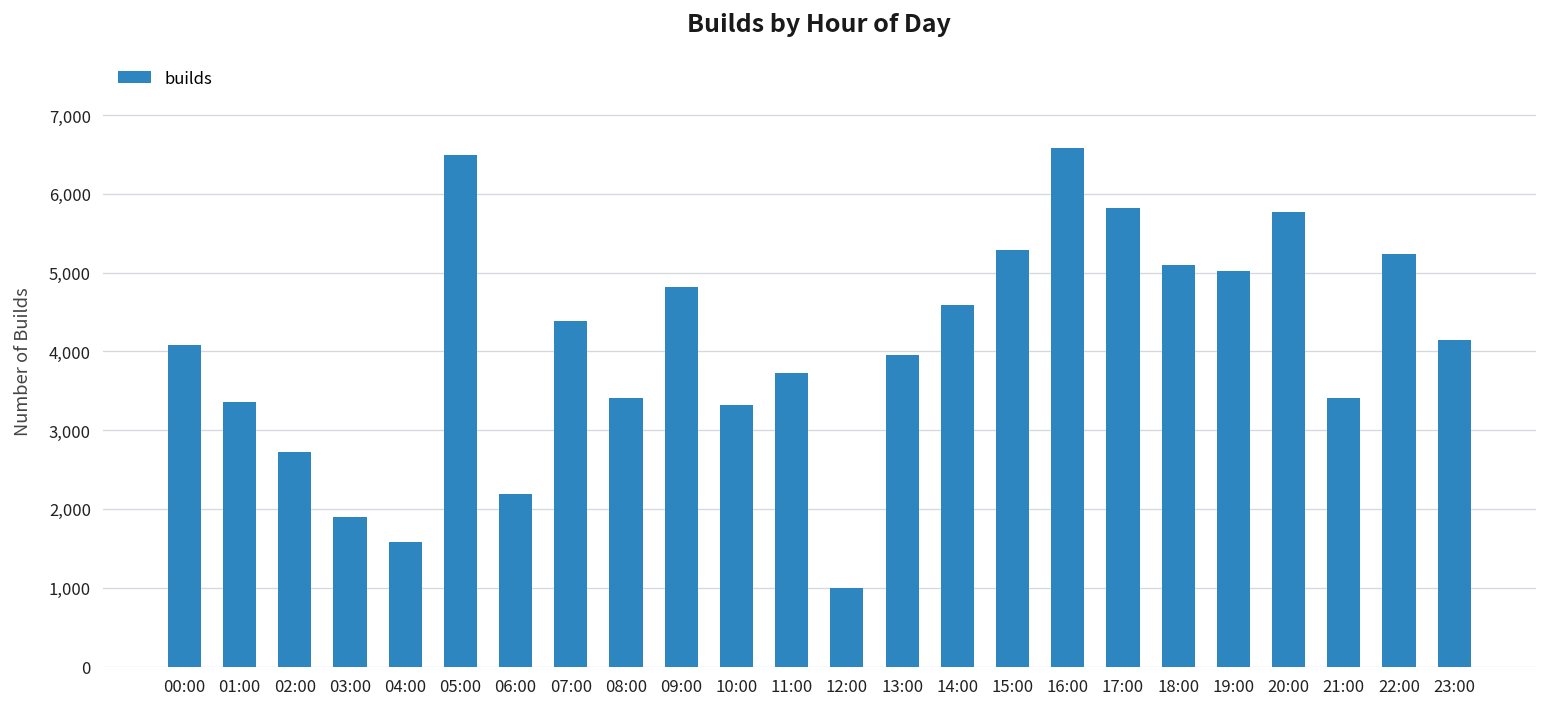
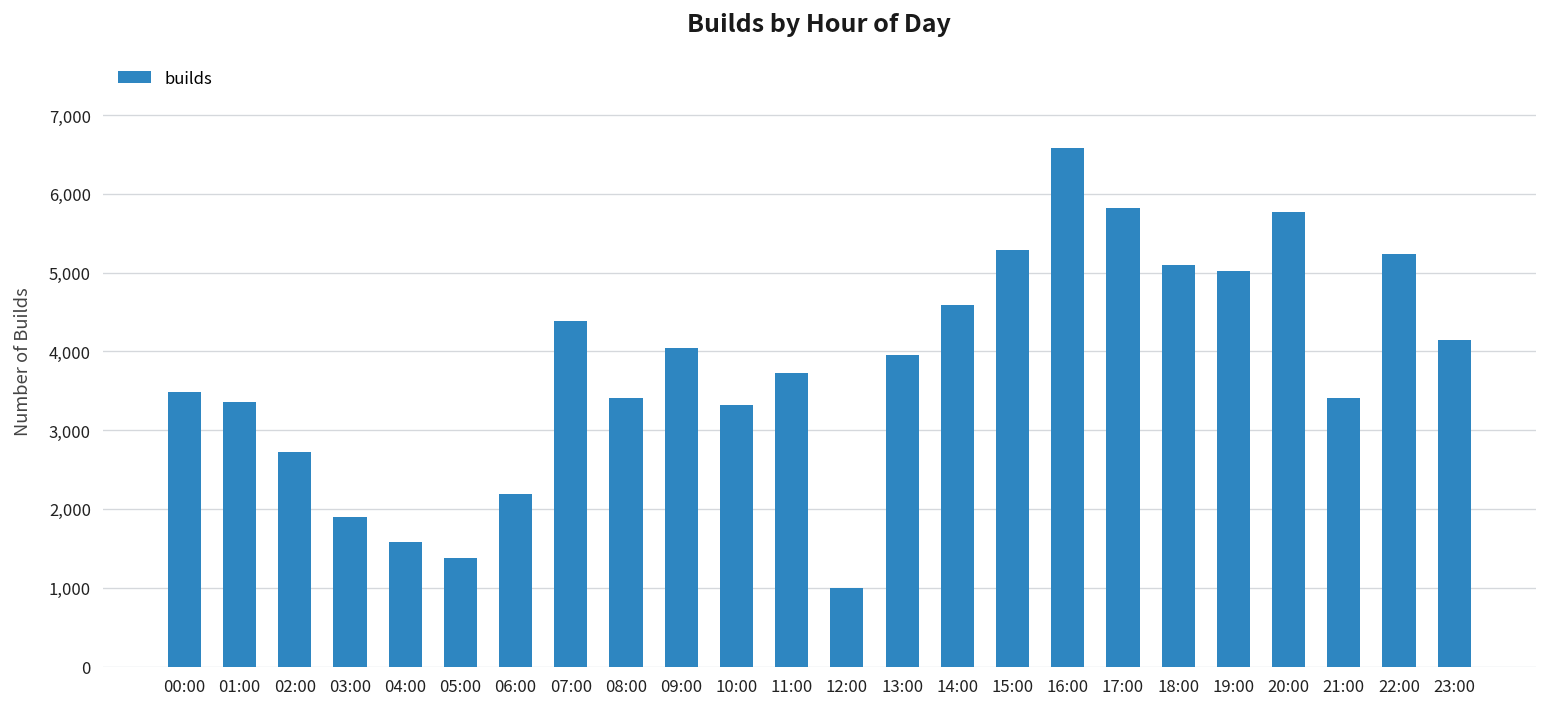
00:00: 4,100 -> 3,500
05:00: 6,500 -> 1,400
09:00: 4,800 -> 4,000
